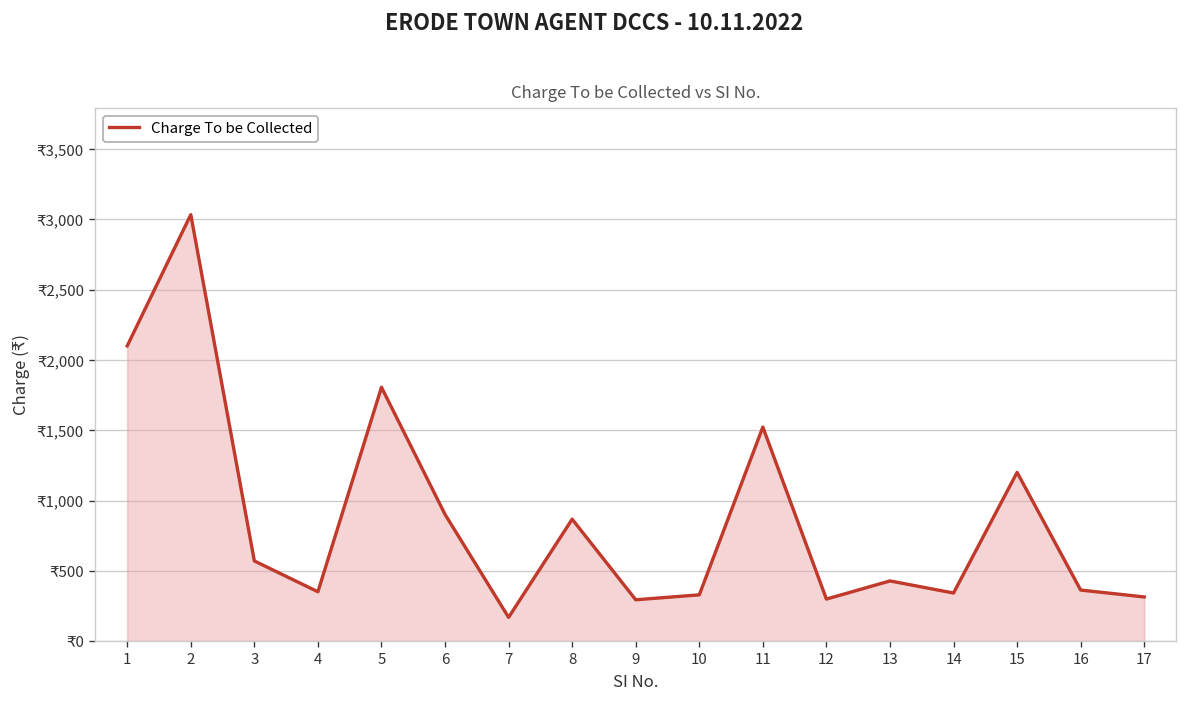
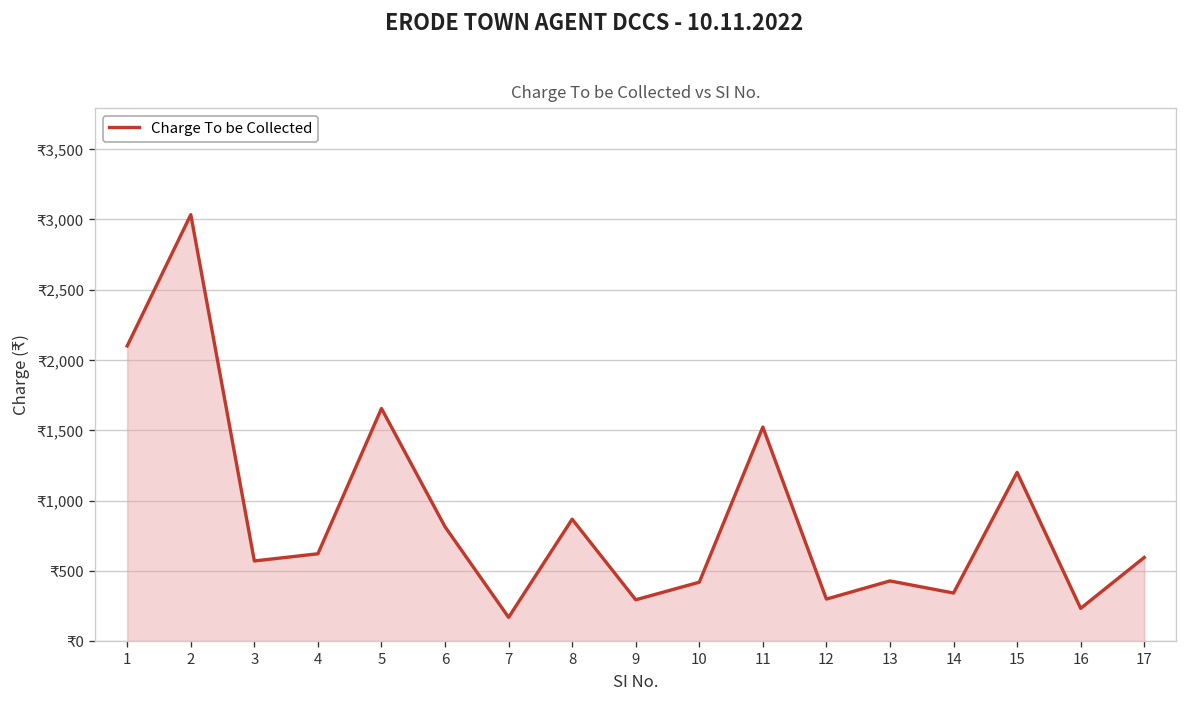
4: ₹350 -> ₹620
5: ₹1,810 -> ₹1,660
6: ₹900 -> ₹810
10: ₹330 -> ₹420
16: ₹360 -> ₹230
17: ₹320 -> ₹600
